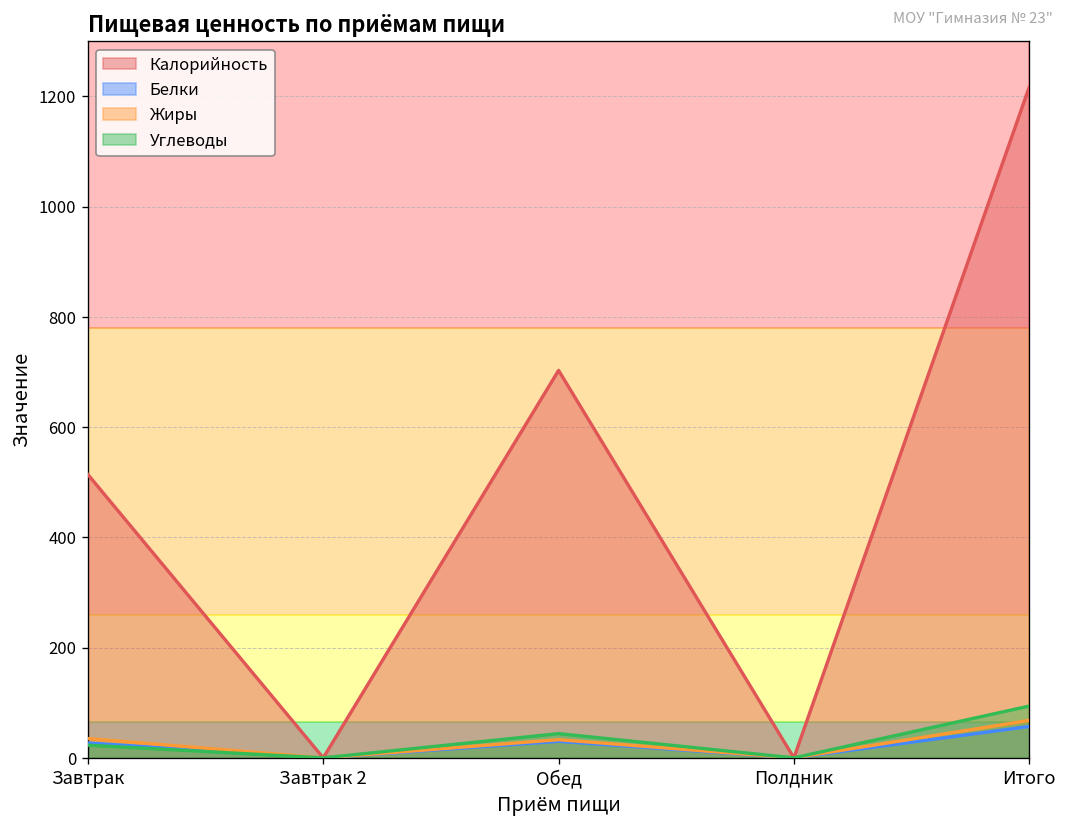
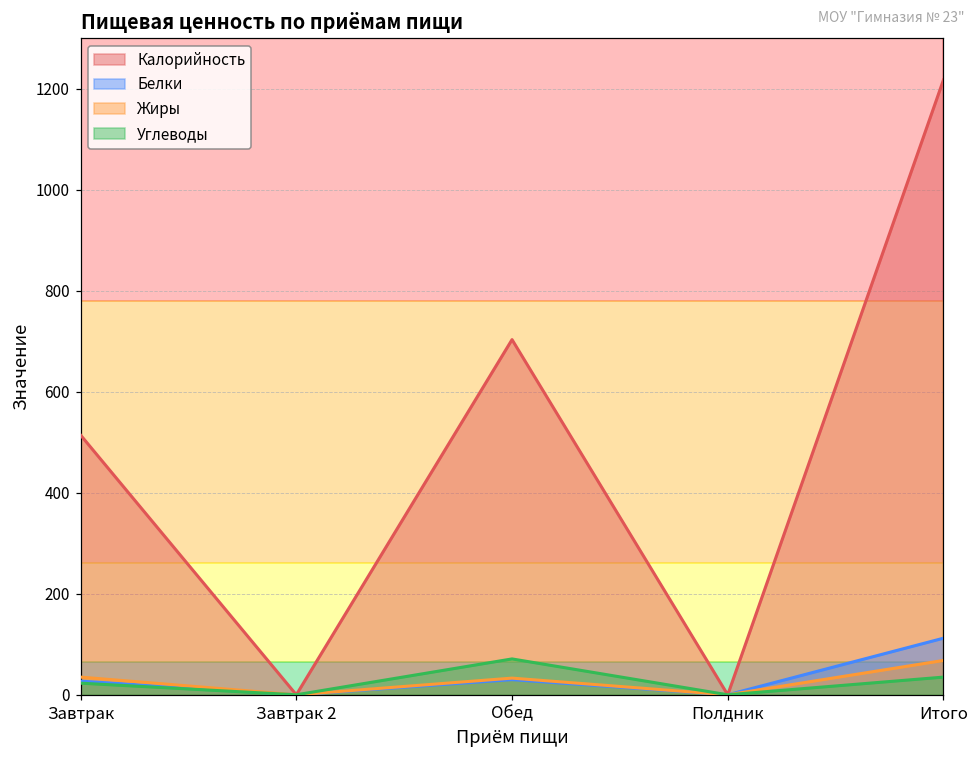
Углеводы, Обед: 40 -> 70
Белки, Итого: 60 -> 110
Углеводы, Итого: 90 -> 40
